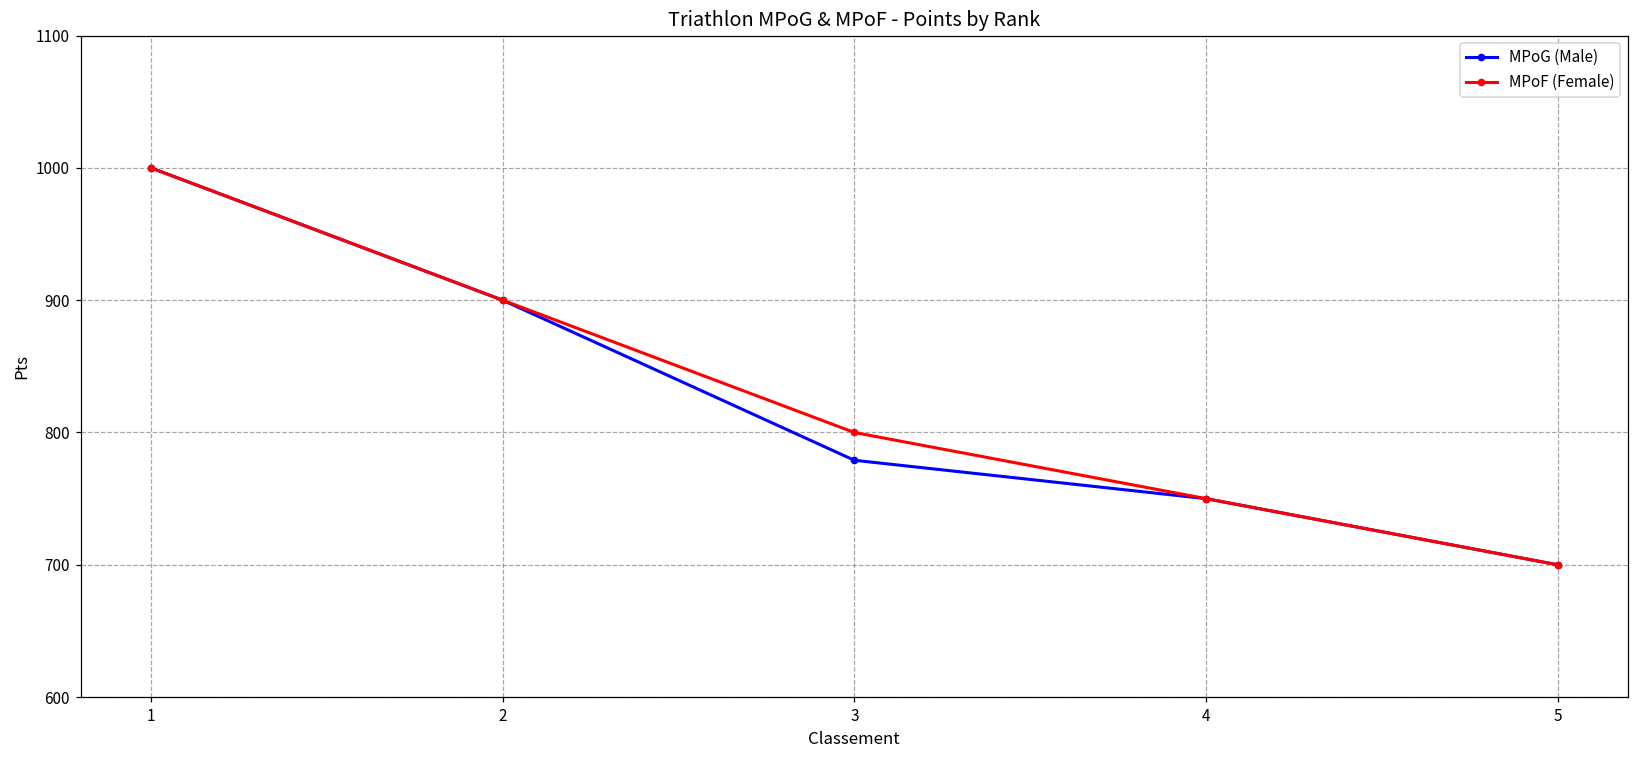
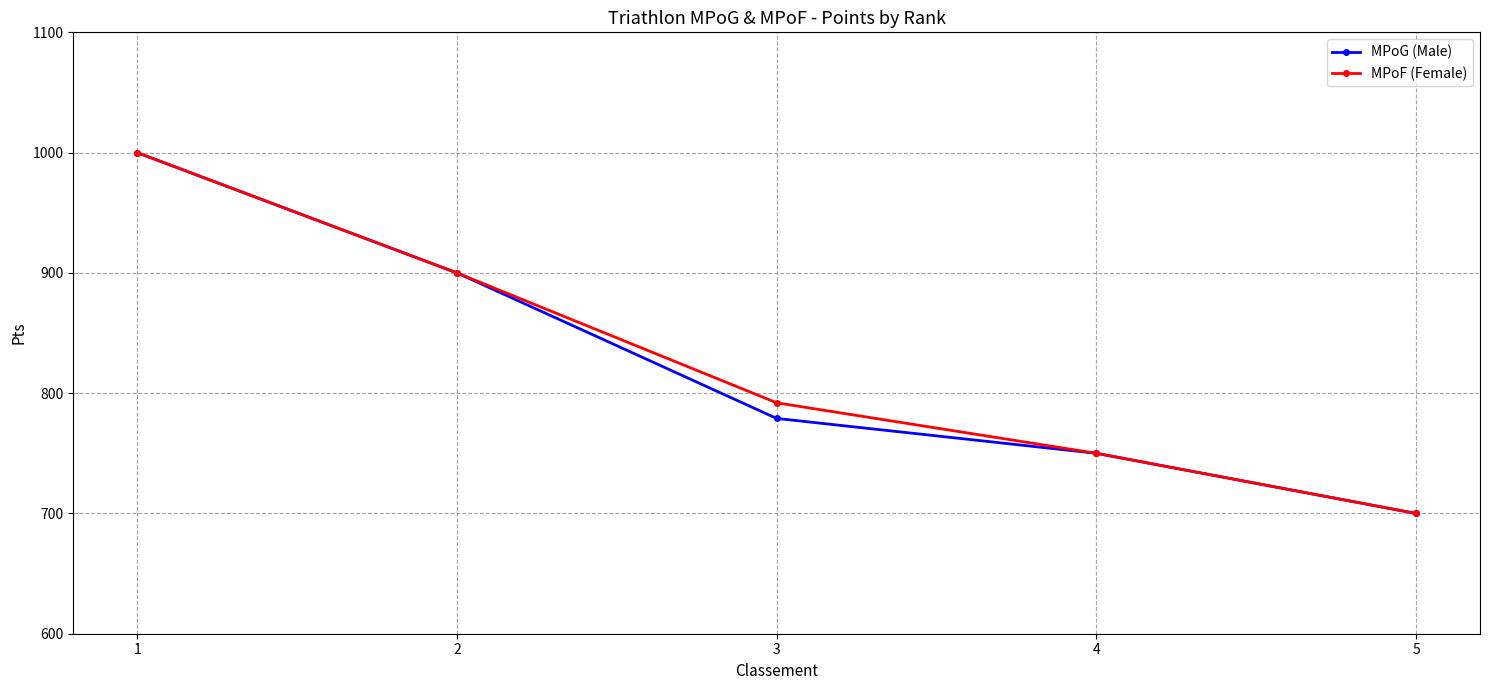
MPoF (Female), 3: 800 -> 792
